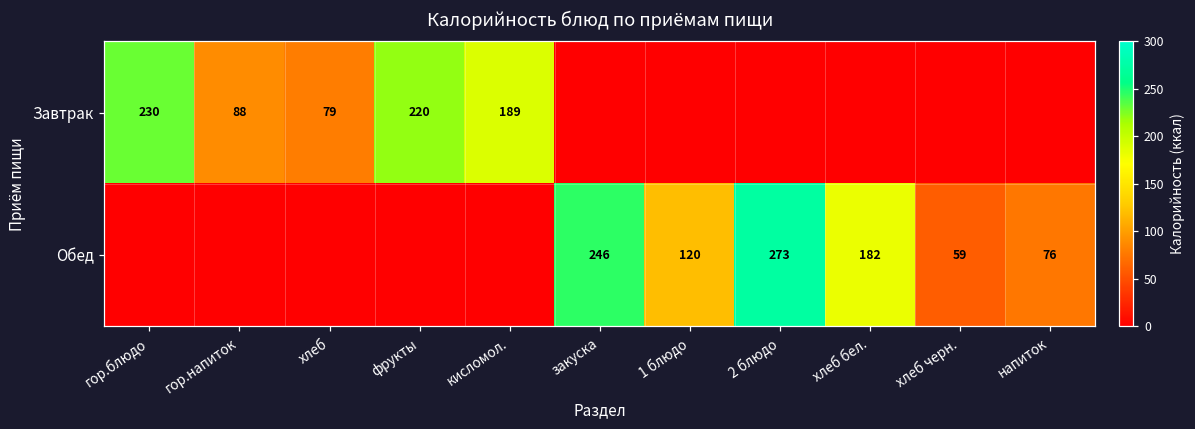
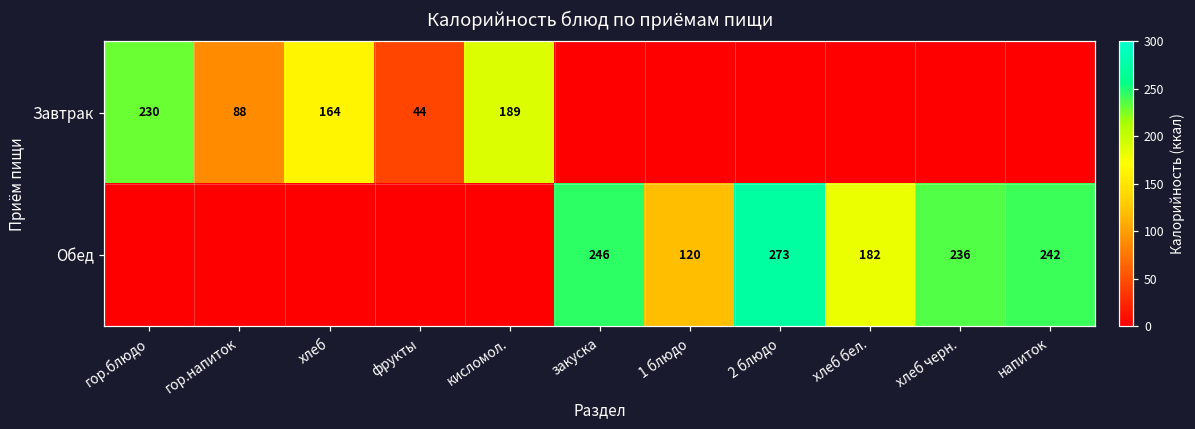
Завтрак, хлеб: 79 -> 164
Завтрак, фрукты: 220 -> 44
Обед, хлеб черн.: 59 -> 236
Обед, напиток: 76 -> 242
